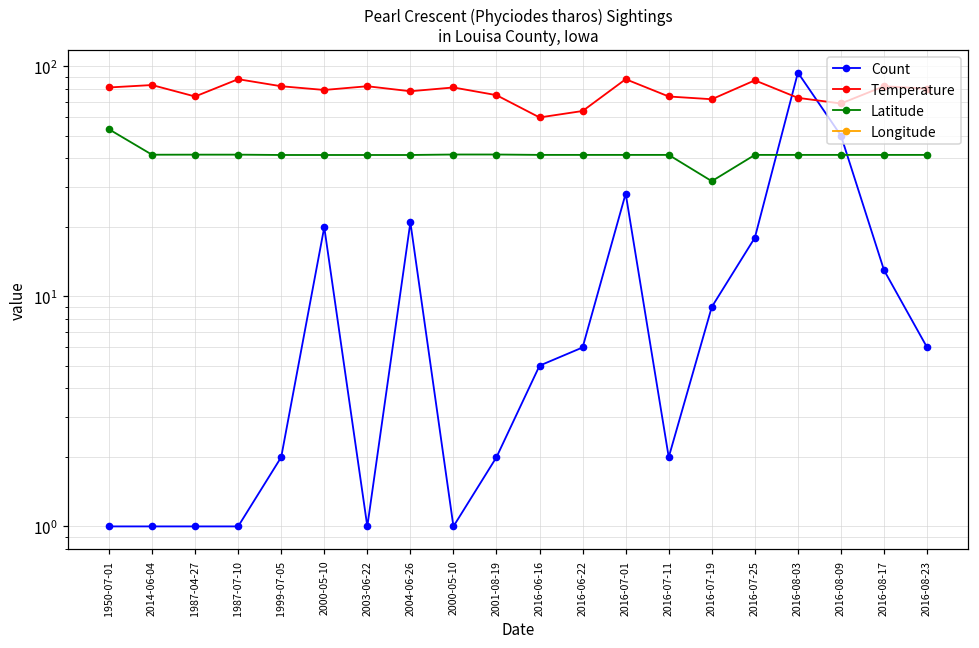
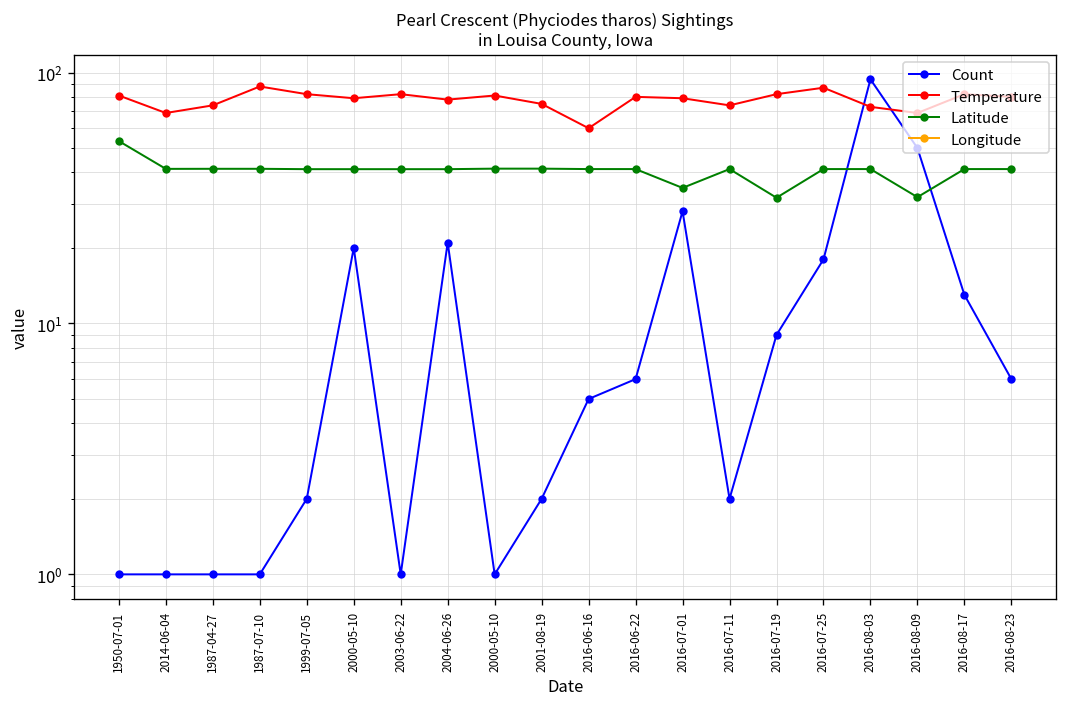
Temperature, 2014-06-04: 83 -> 69
Temperature, 2016-06-22: 64 -> 80
Temperature, 2016-07-01: 88 -> 79
Latitude, 2016-07-01: 41 -> 35
Temperature, 2016-07-19: 72 -> 82
Latitude, 2016-08-09: 41 -> 32
